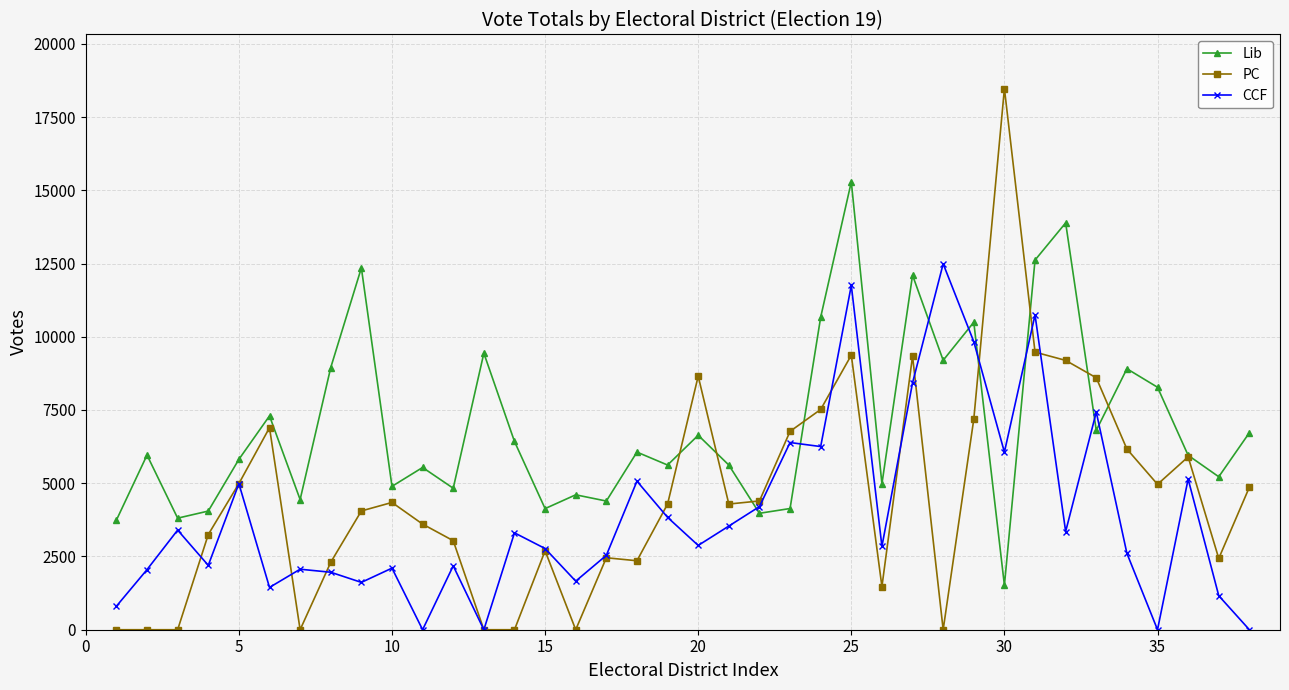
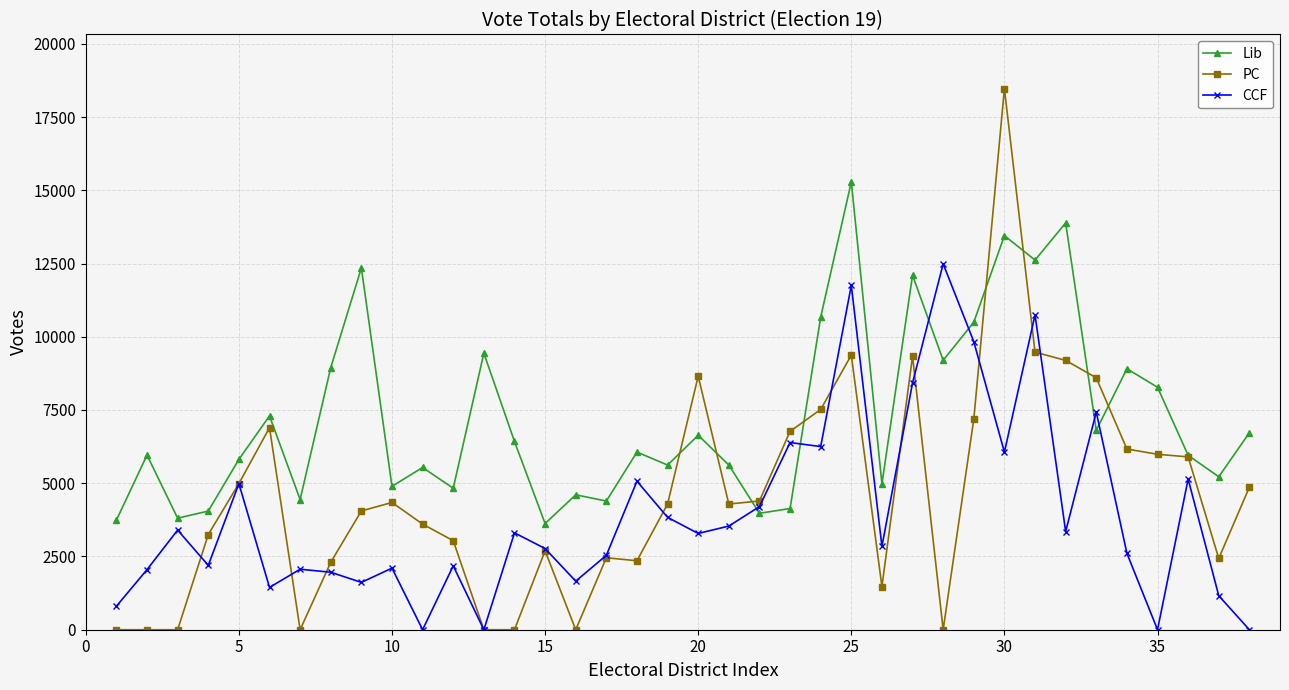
Lib, 15: 4100 -> 3600
CCF, 20: 2900 -> 3300
Lib, 30: 1500 -> 13500
PC, 35: 5000 -> 6000
